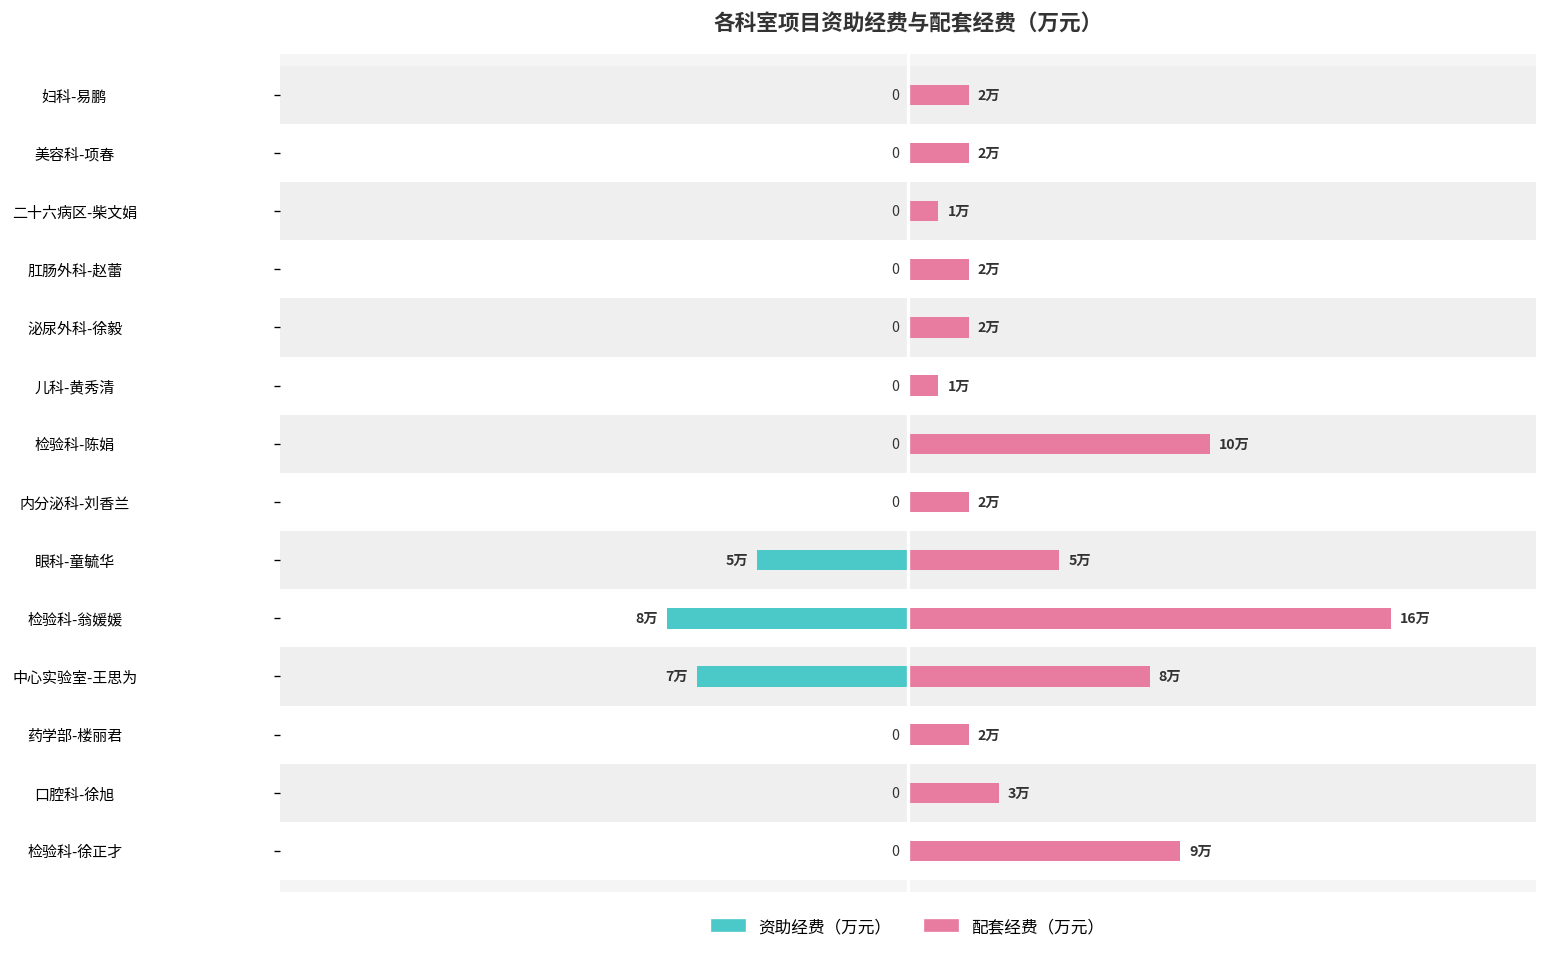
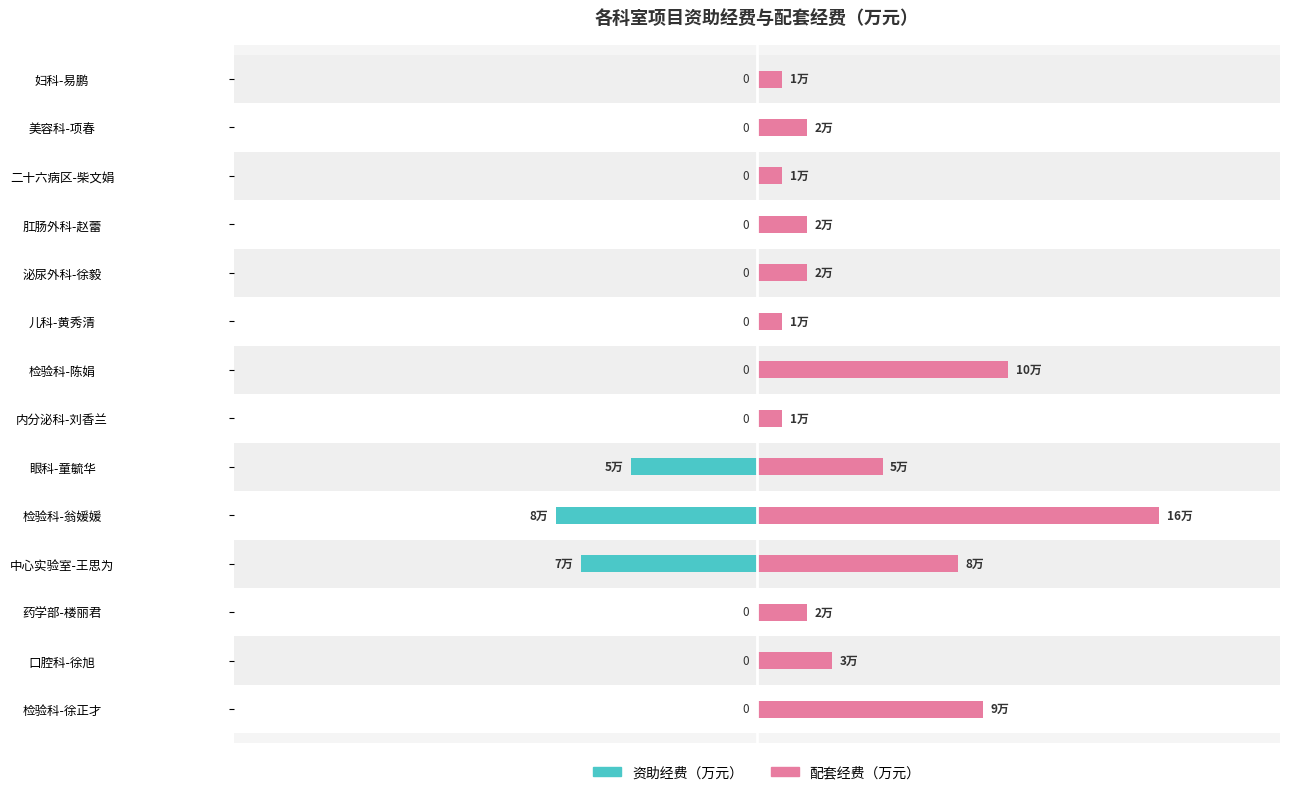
配套经费（万元）, 妇科-易鹏: 2万 -> 1万
配套经费（万元）, 内分泌科-刘香兰: 2万 -> 1万
